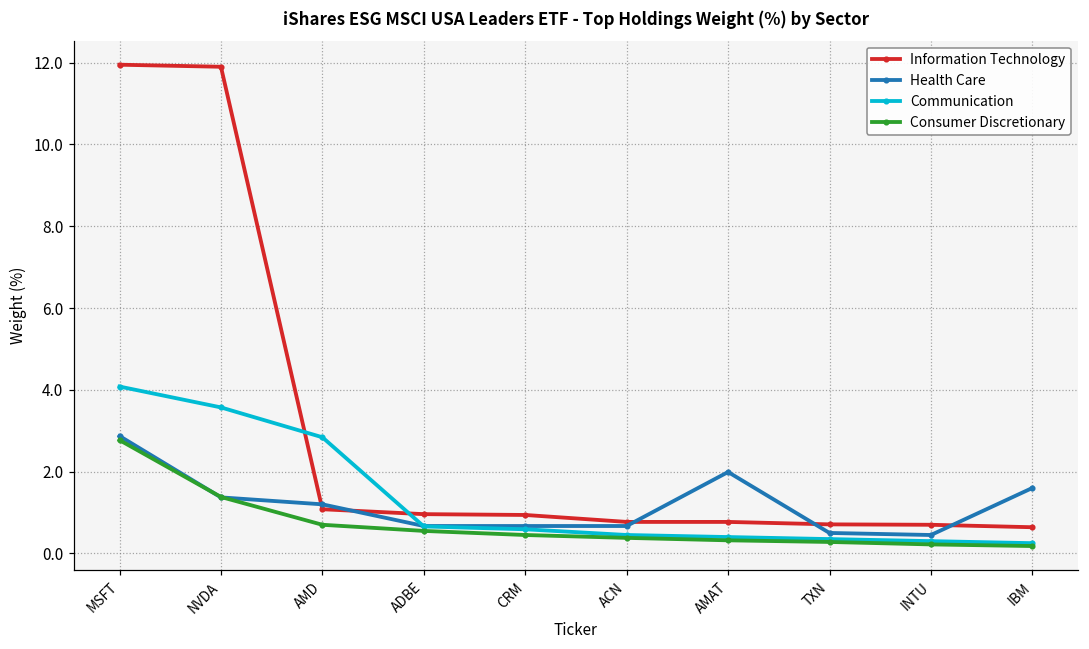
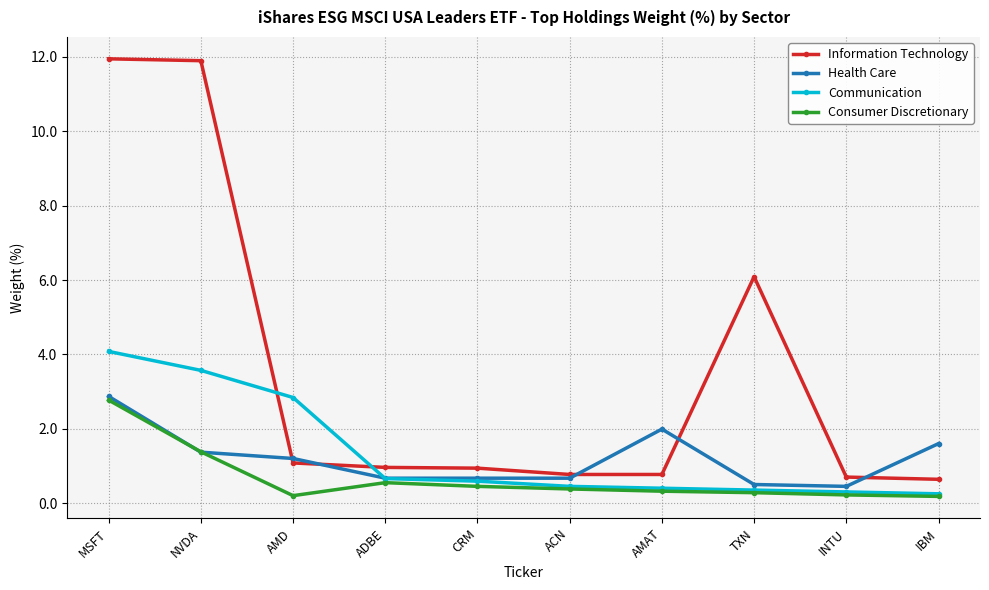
Consumer Discretionary, AMD: 0.7 -> 0.2
Information Technology, TXN: 0.7 -> 6.1
